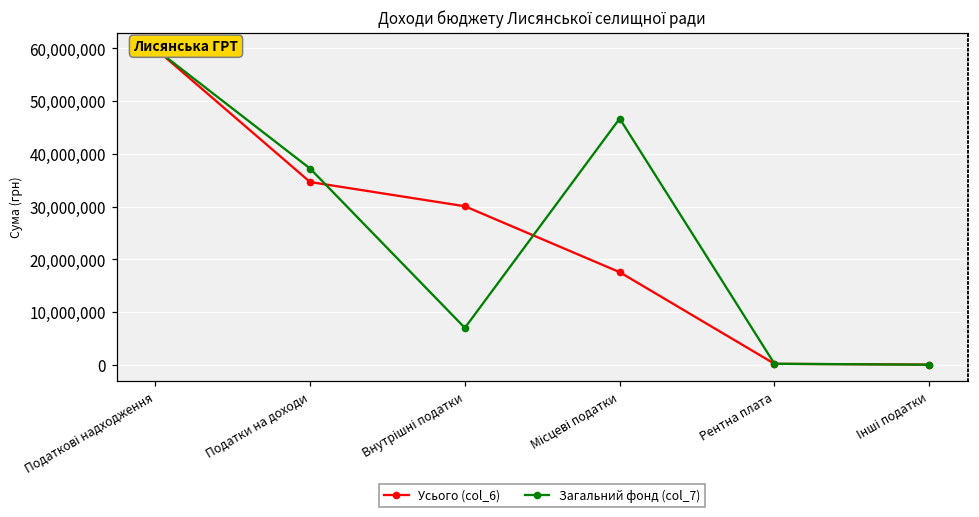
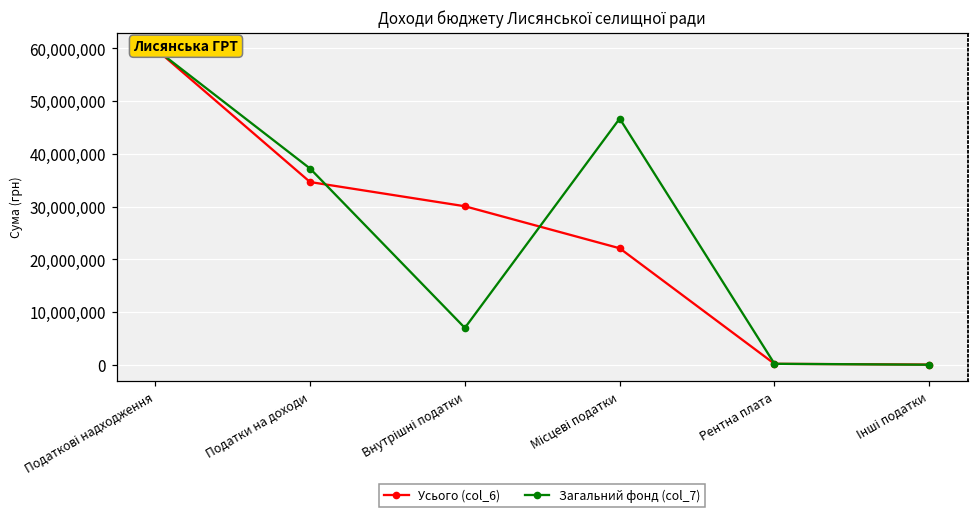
Усього (col_6), Місцеві податки: 18,000,000 -> 22,000,000
